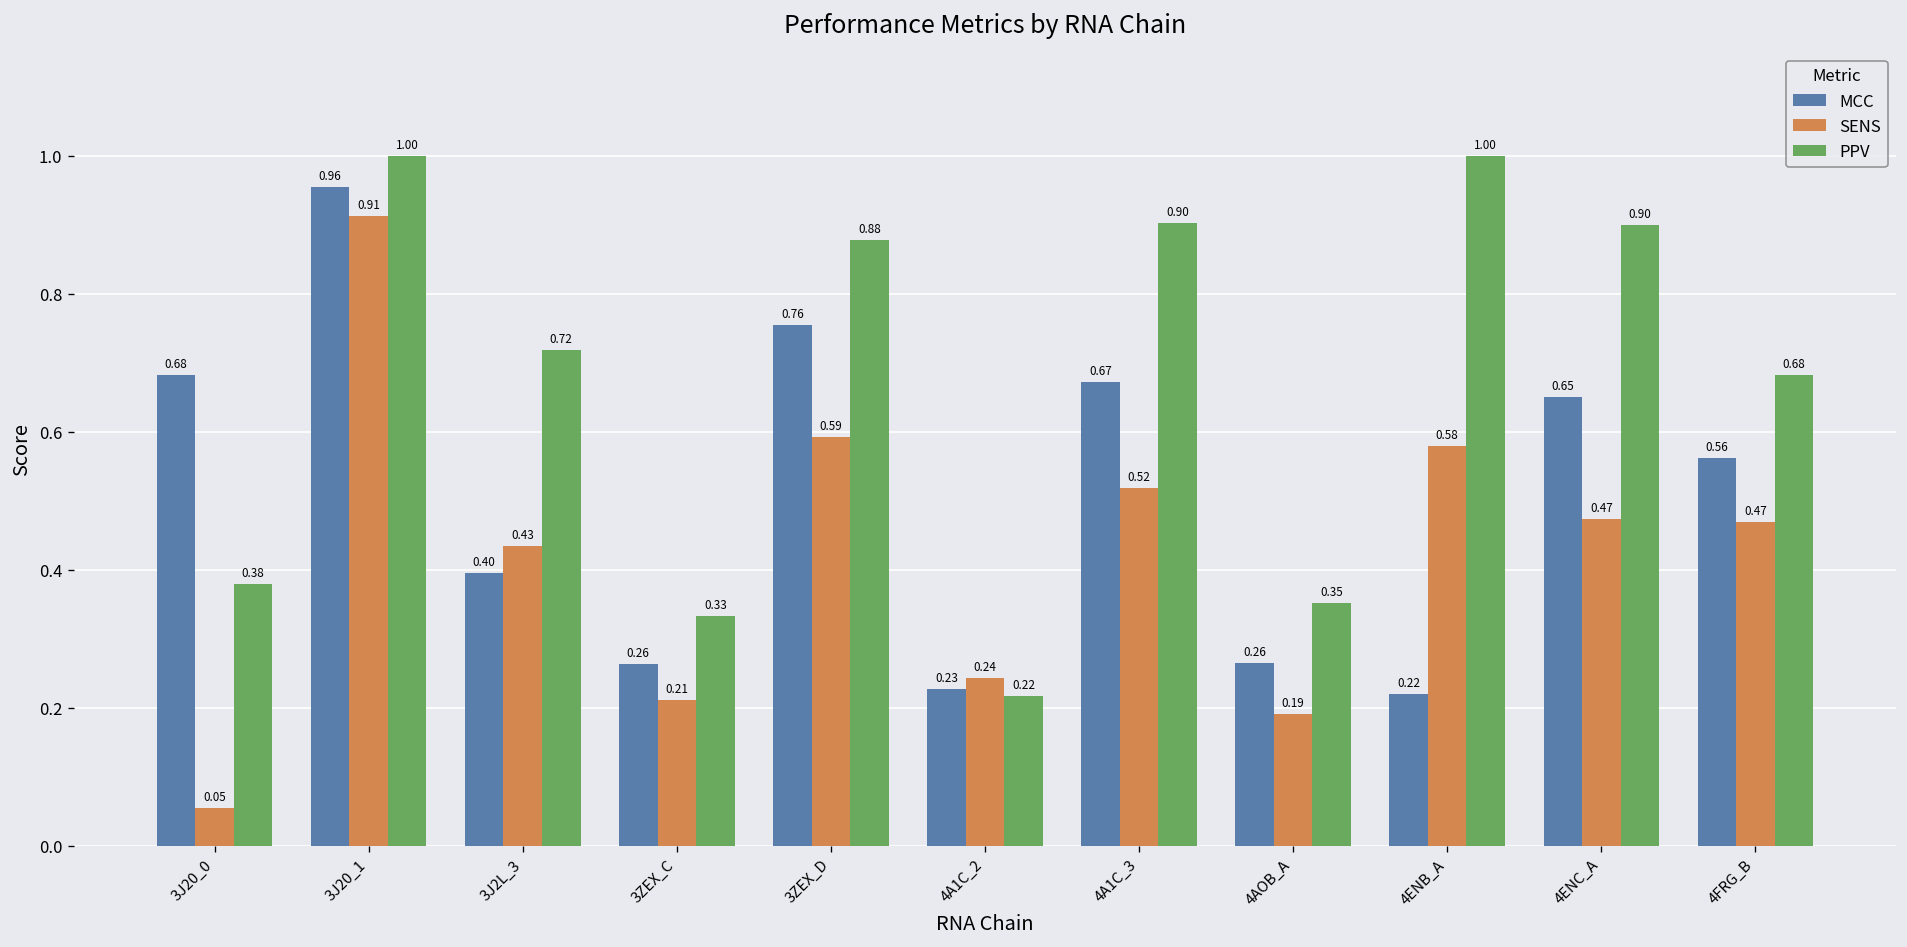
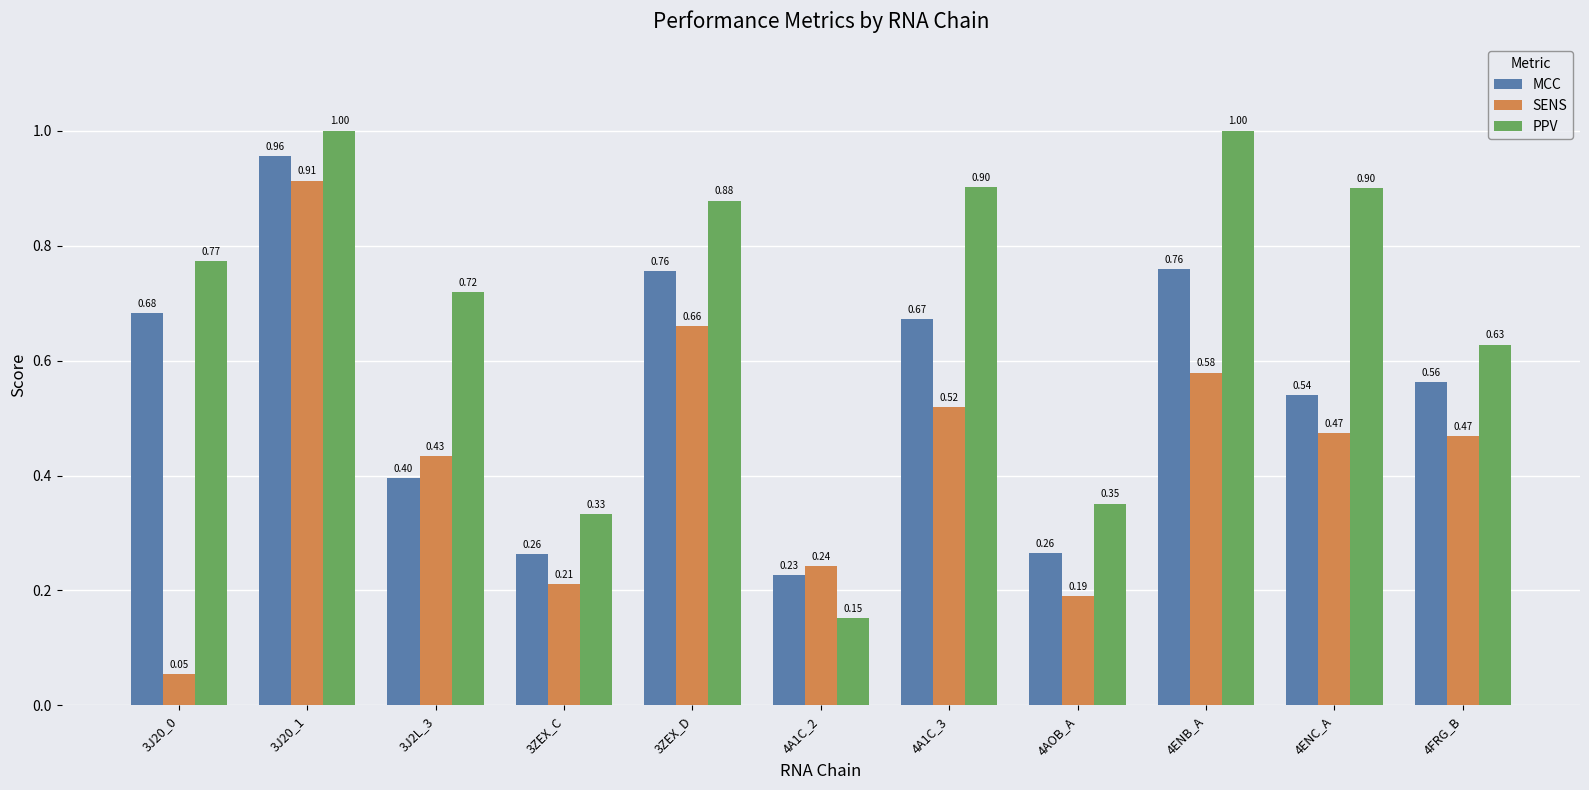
PPV, 3J20_0: 0.38 -> 0.77
SENS, 3ZEX_D: 0.59 -> 0.66
PPV, 4A1C_2: 0.22 -> 0.15
MCC, 4ENB_A: 0.22 -> 0.76
MCC, 4ENC_A: 0.65 -> 0.54
PPV, 4FRG_B: 0.68 -> 0.63
